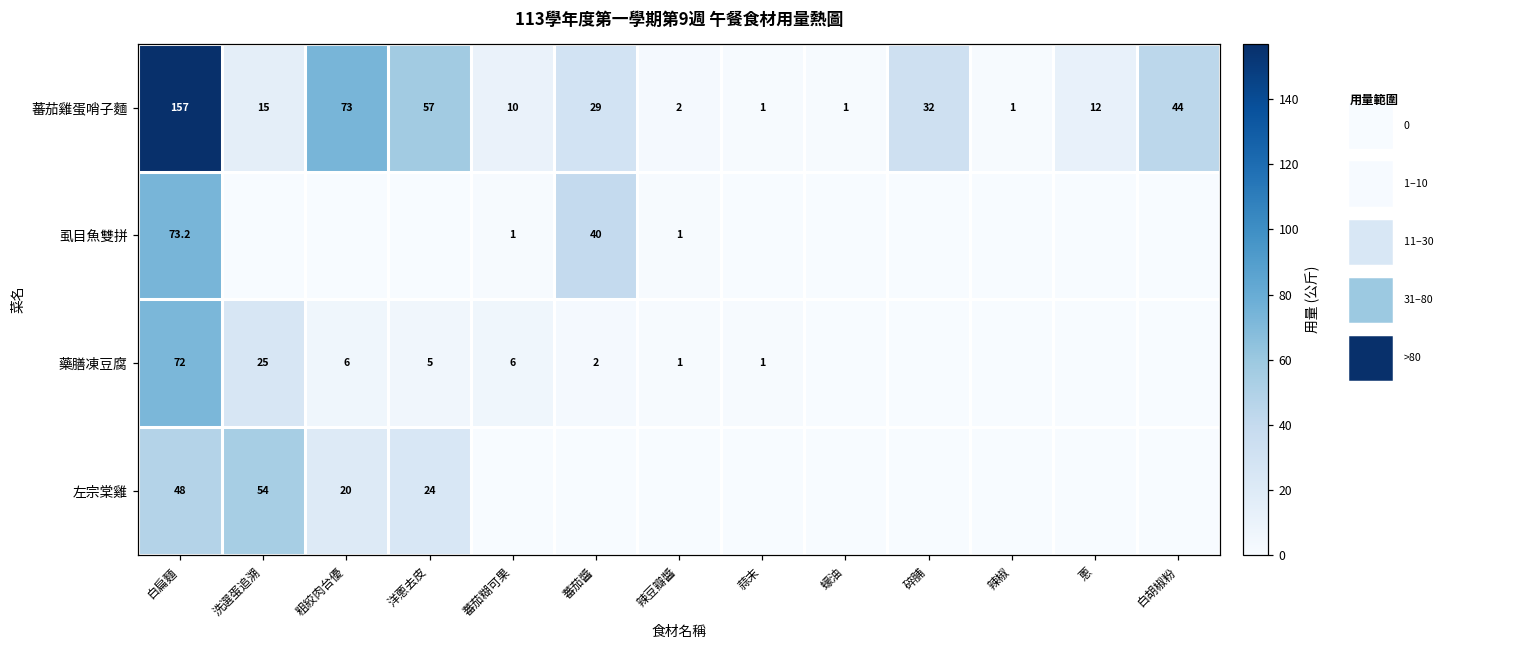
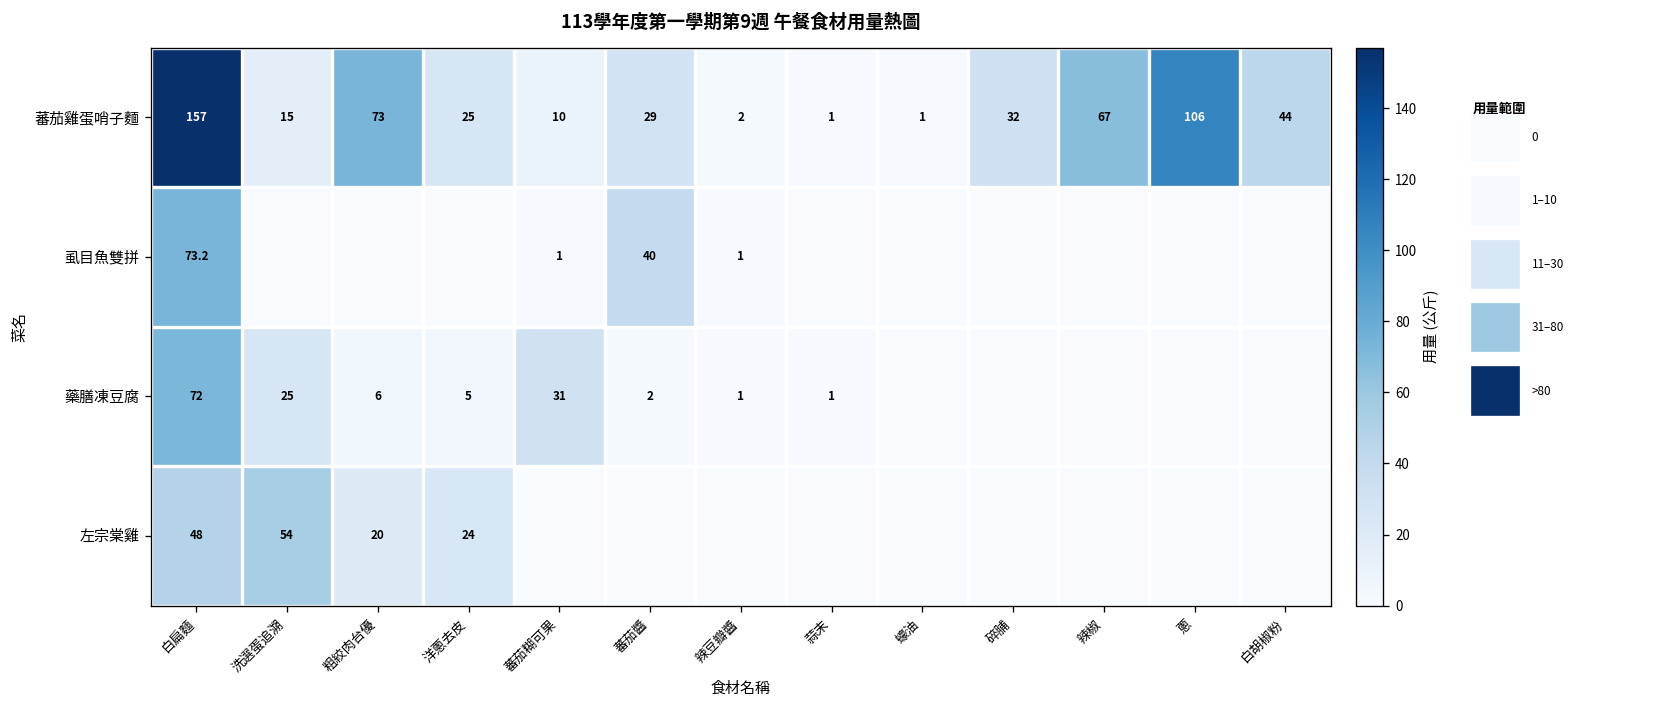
蕃茄雞蛋哨子麵, 洋蔥去皮: 57 -> 25
蕃茄雞蛋哨子麵, 辣椒: 1 -> 67
蕃茄雞蛋哨子麵, 蔥: 12 -> 106
藥膳凍豆腐, 蕃茄糊可果: 6 -> 31
